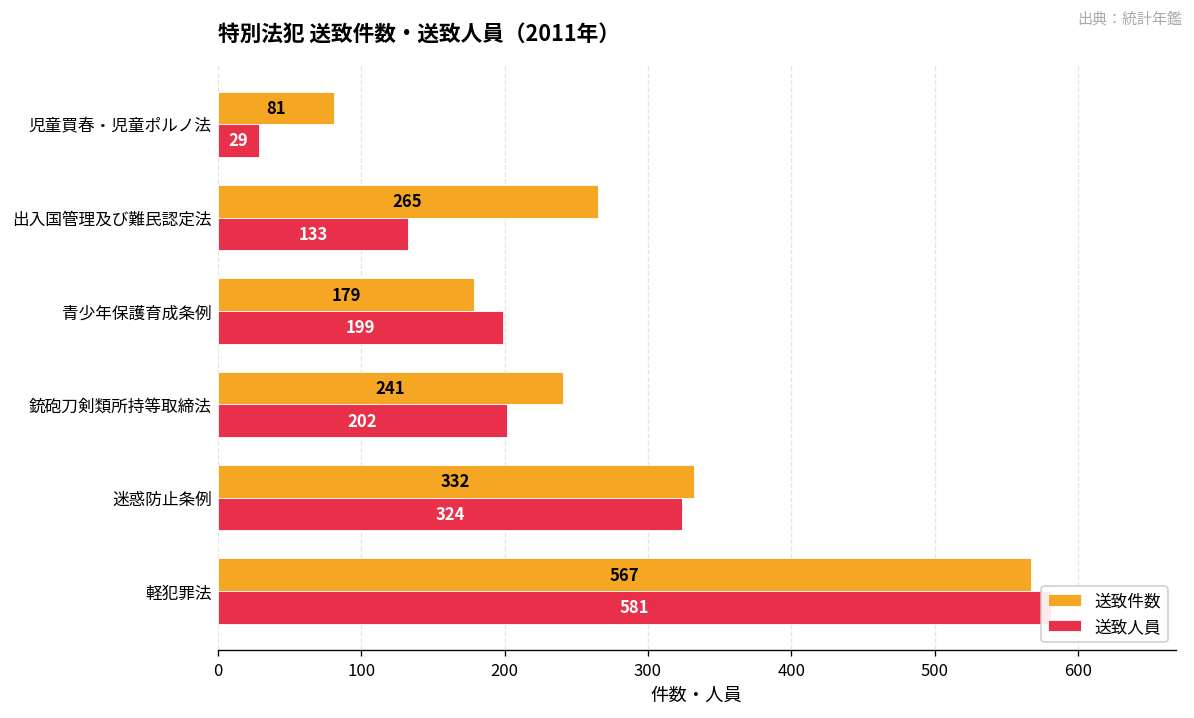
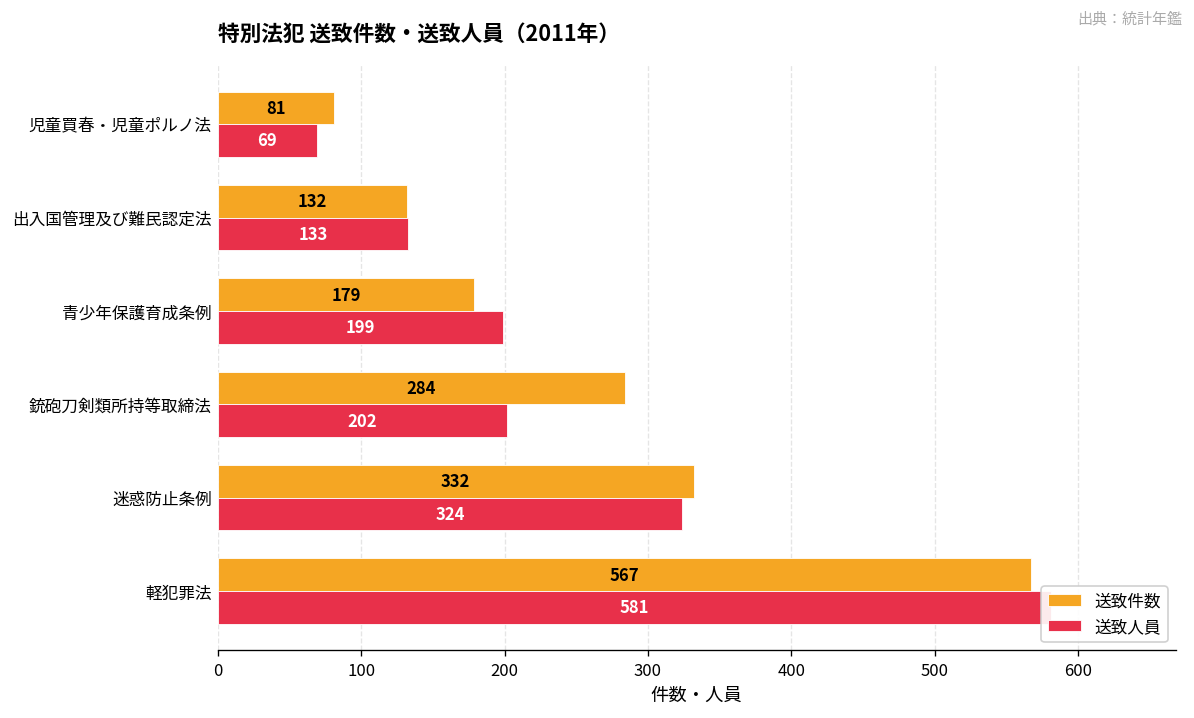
送致人員, 児童買春・児童ポルノ法: 29 -> 69
送致件数, 出入国管理及び難民認定法: 265 -> 132
送致件数, 銃砲刀剣類所持等取締法: 241 -> 284
